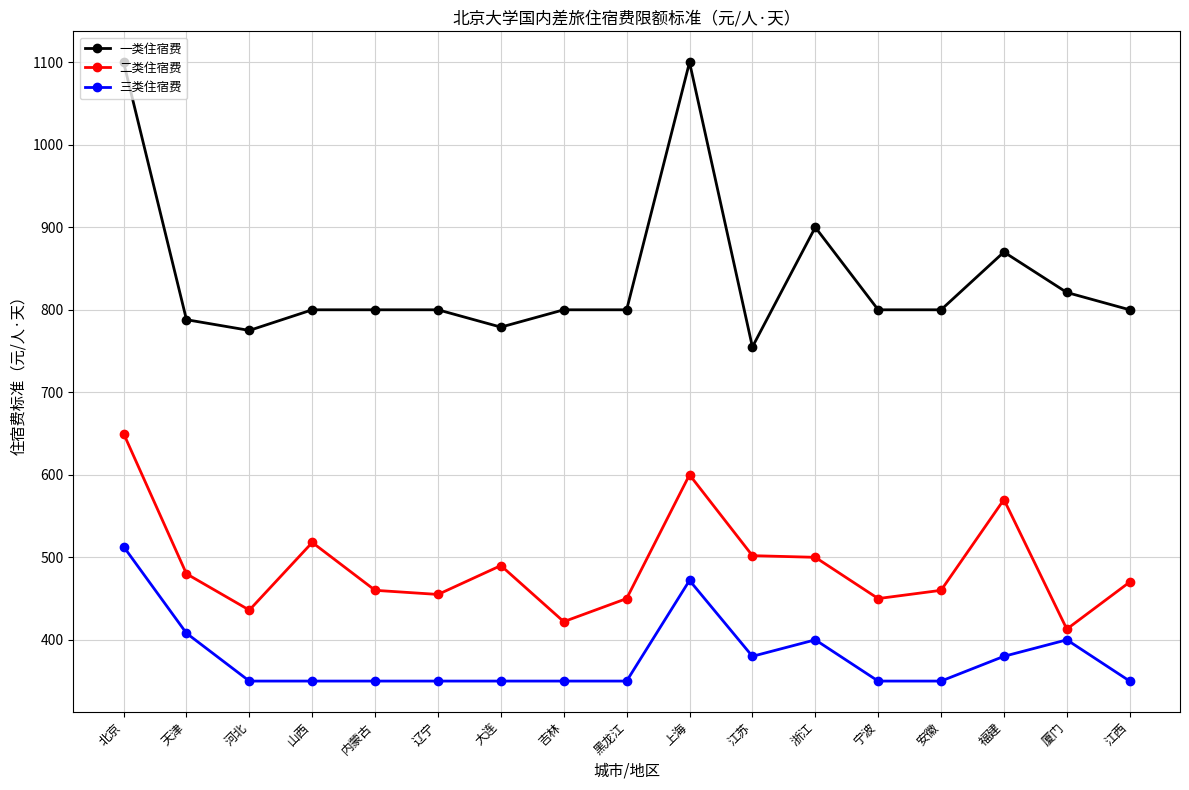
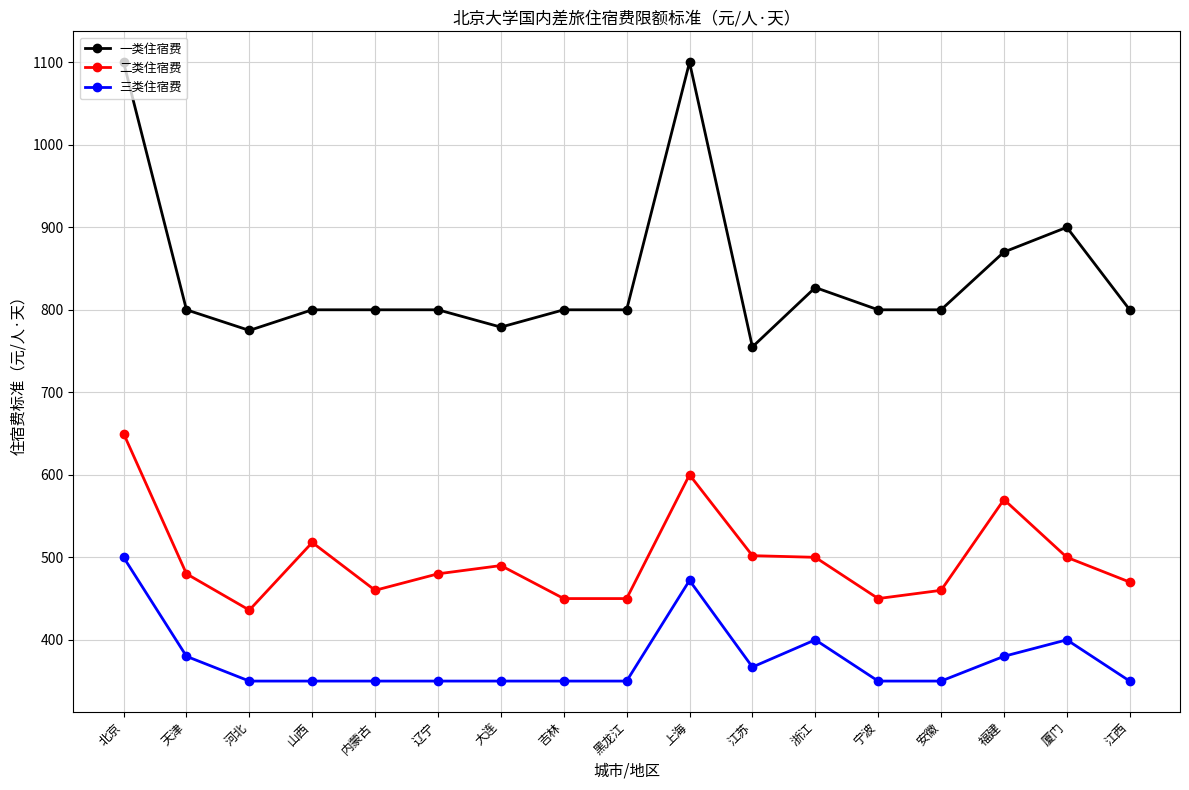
三类住宿费, 北京: 510 -> 500
一类住宿费, 天津: 790 -> 800
三类住宿费, 天津: 410 -> 380
二类住宿费, 辽宁: 460 -> 480
二类住宿费, 吉林: 420 -> 450
三类住宿费, 江苏: 380 -> 370
一类住宿费, 浙江: 900 -> 830
一类住宿费, 厦门: 820 -> 900
二类住宿费, 厦门: 410 -> 500
